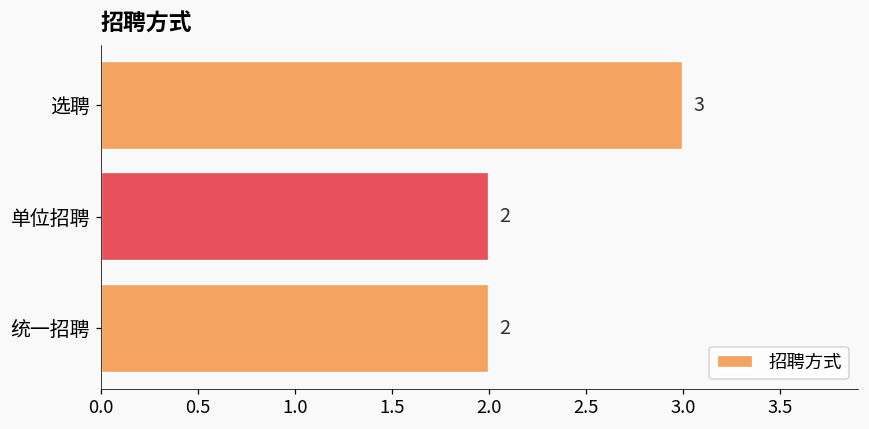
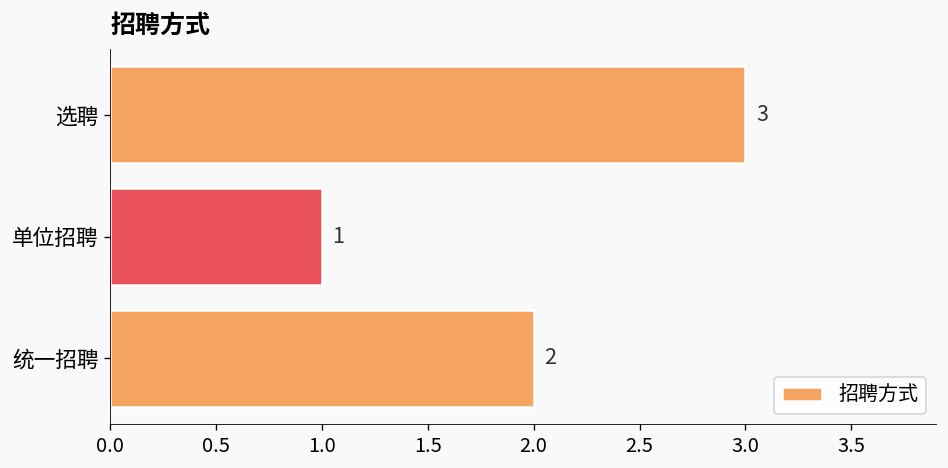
单位招聘: 2 -> 1
